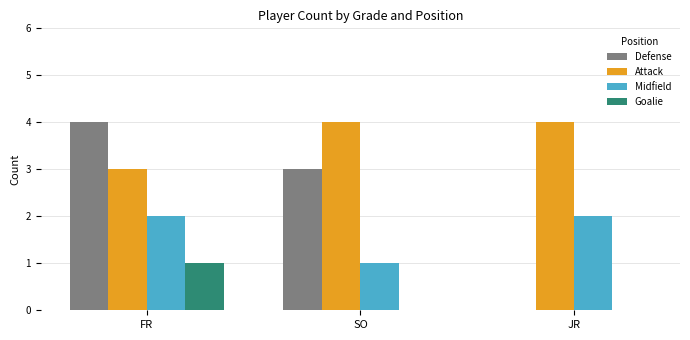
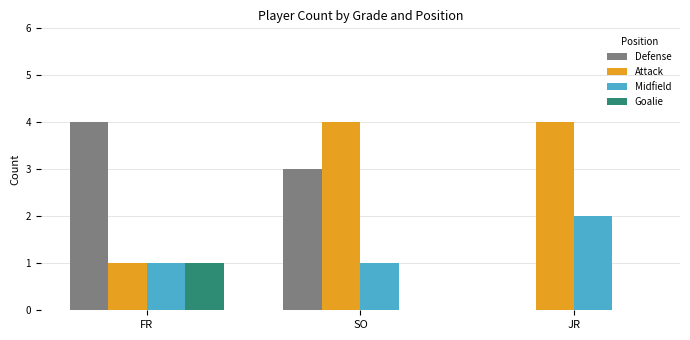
Attack, FR: 3 -> 1
Midfield, FR: 2 -> 1
